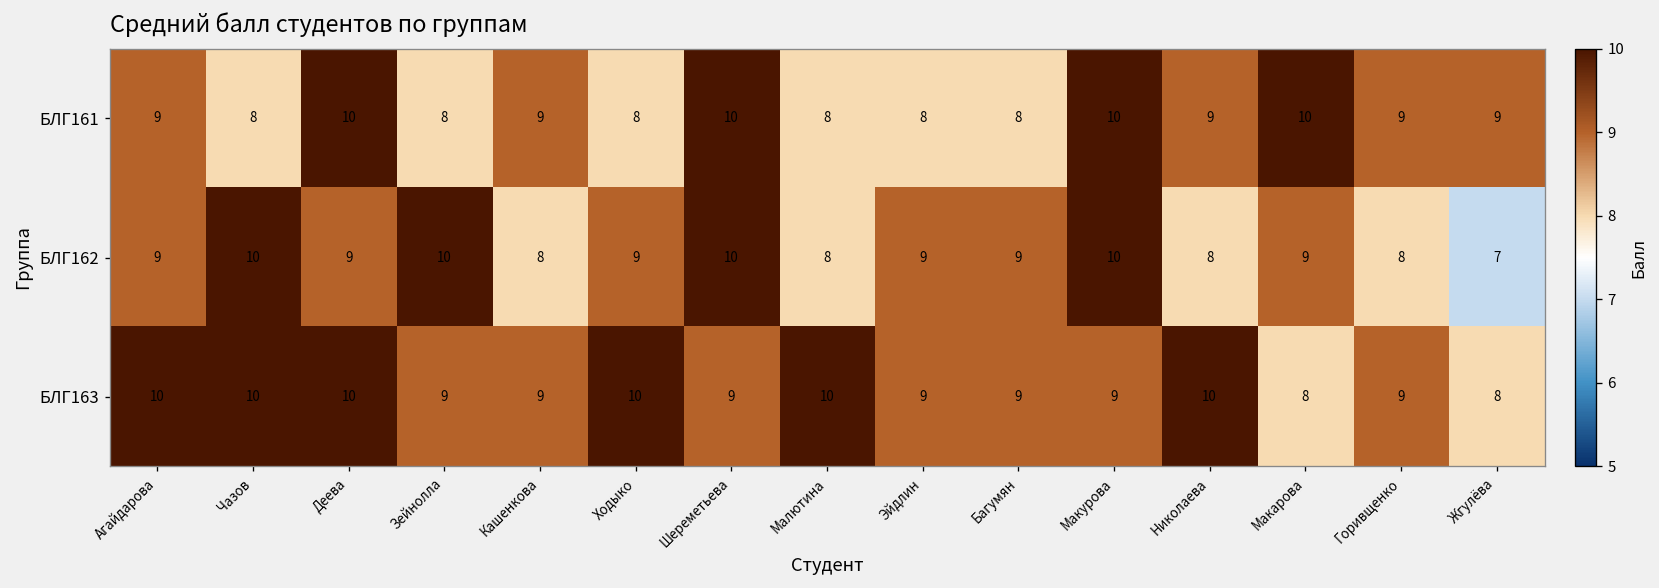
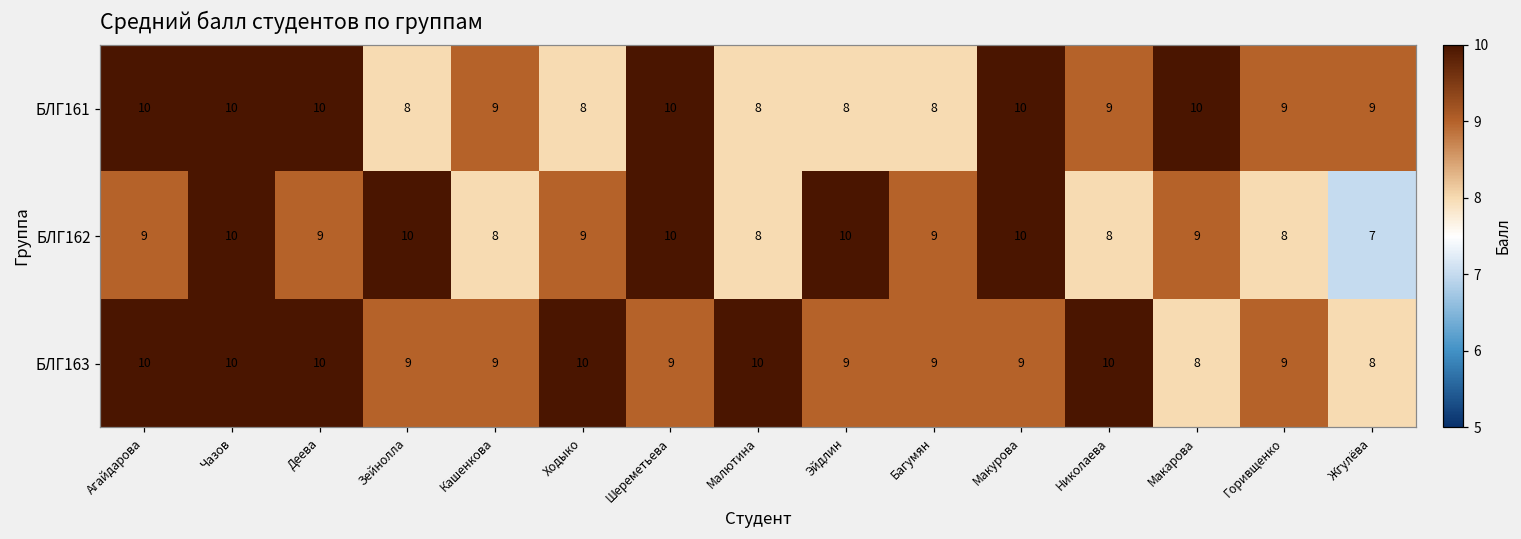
БЛГ161, Агайдарова: 9 -> 10
БЛГ161, Чазов: 8 -> 10
БЛГ162, Эйдлин: 9 -> 10
